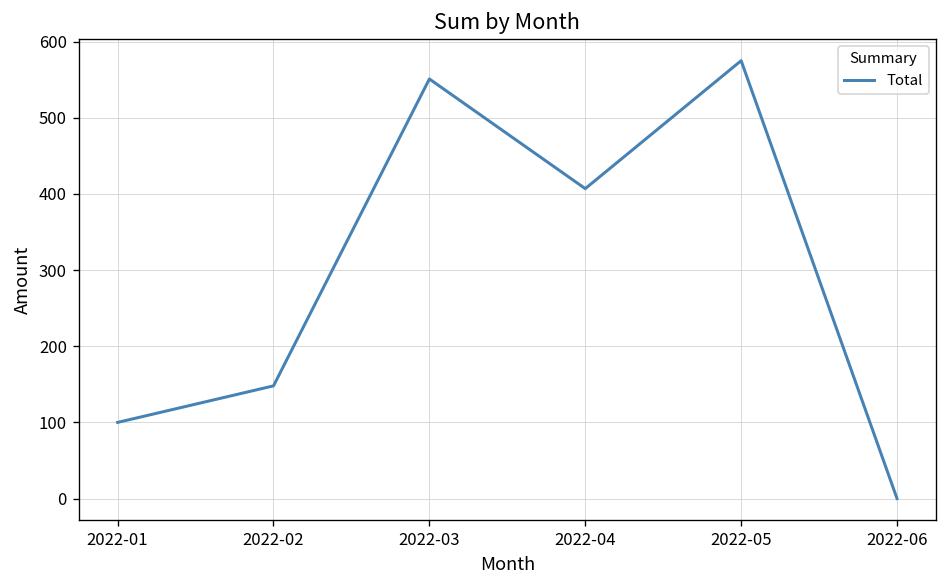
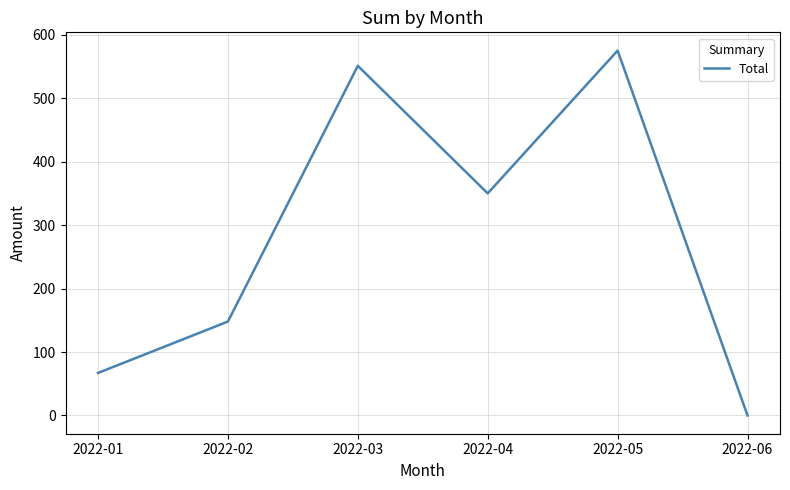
2022-01: 100 -> 70
2022-04: 410 -> 350
